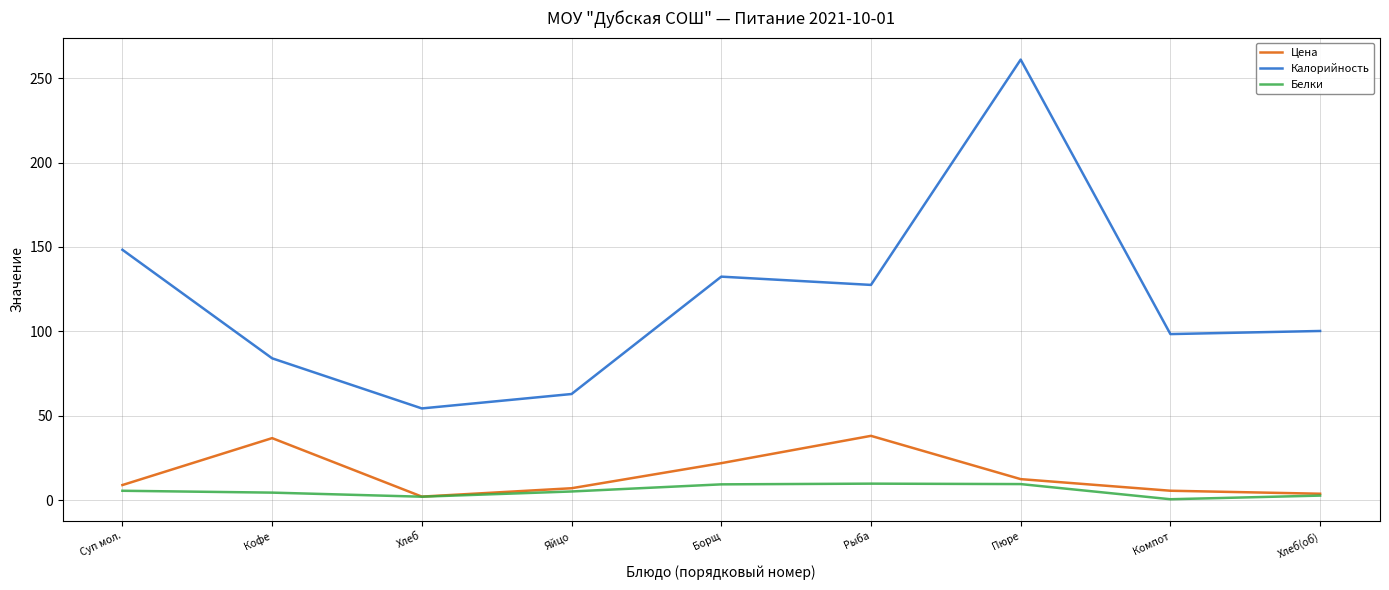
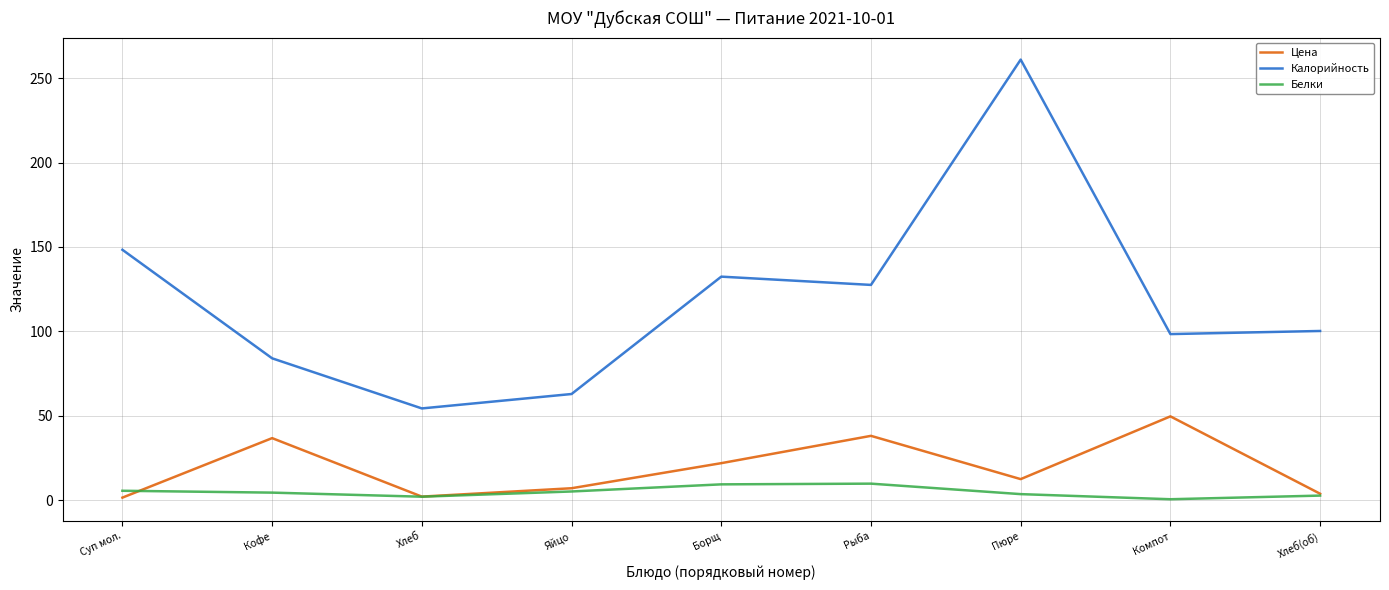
Цена, Суп мол.: 9 -> 1
Белки, Пюре: 9 -> 4
Цена, Компот: 6 -> 50
